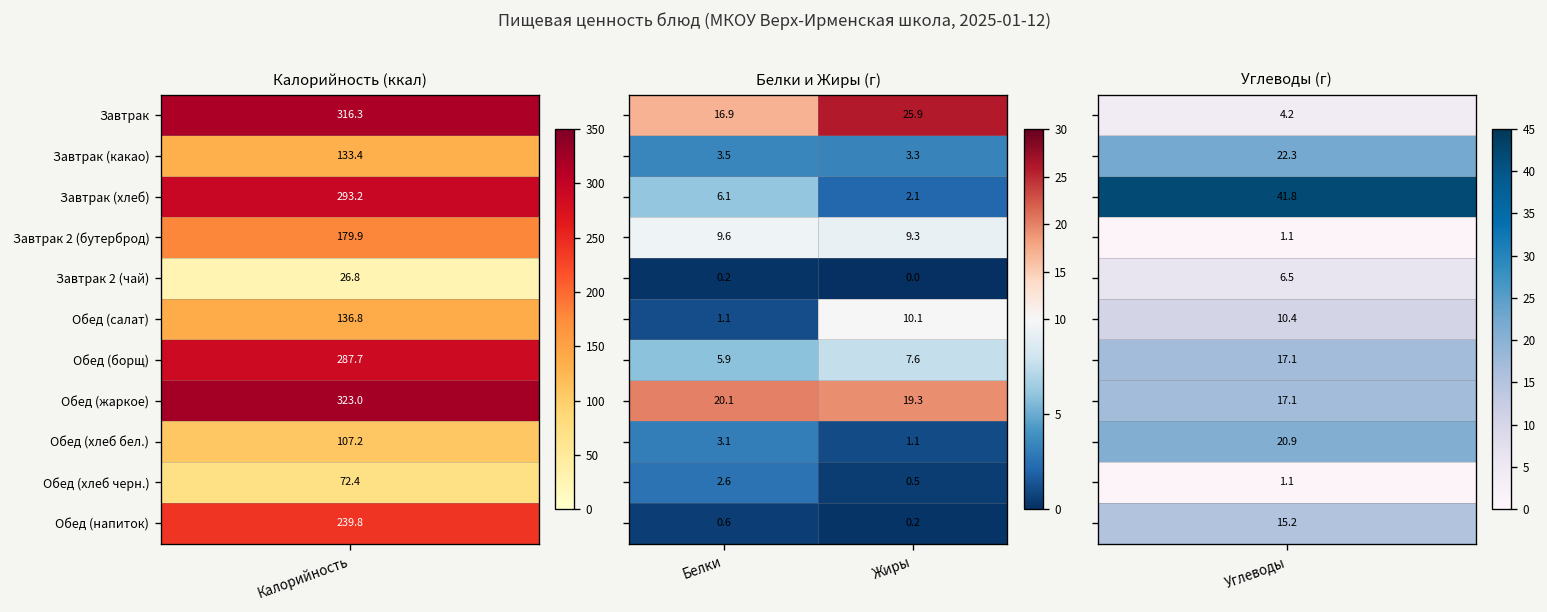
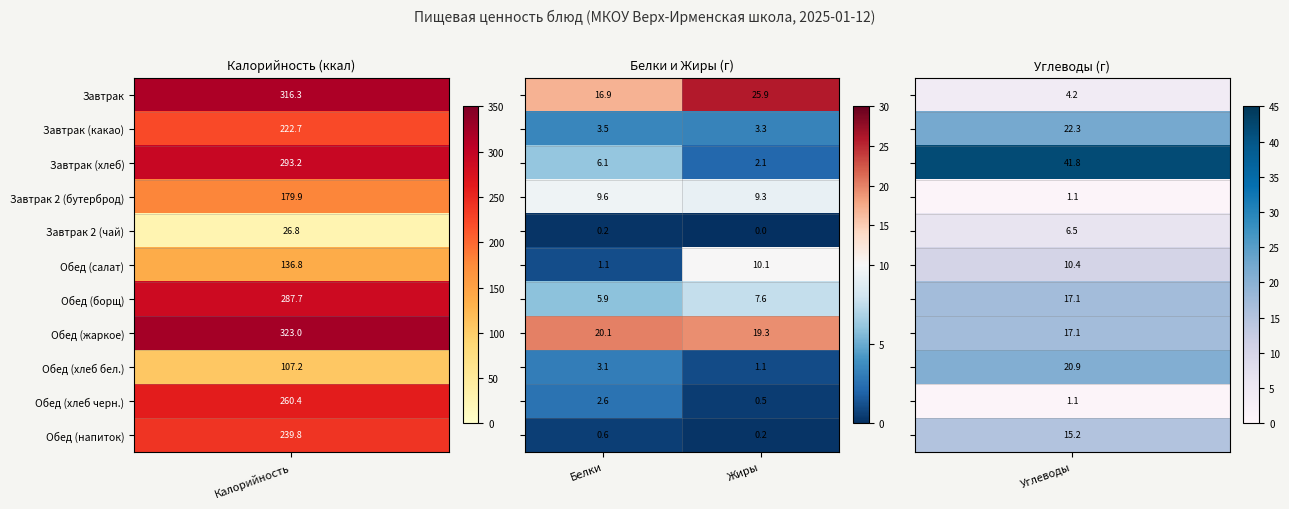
Калорийность (ккал), Завтрак (какао), Калорийность: 133.4 -> 222.7
Калорийность (ккал), Обед (хлеб черн.), Калорийность: 72.4 -> 260.4
